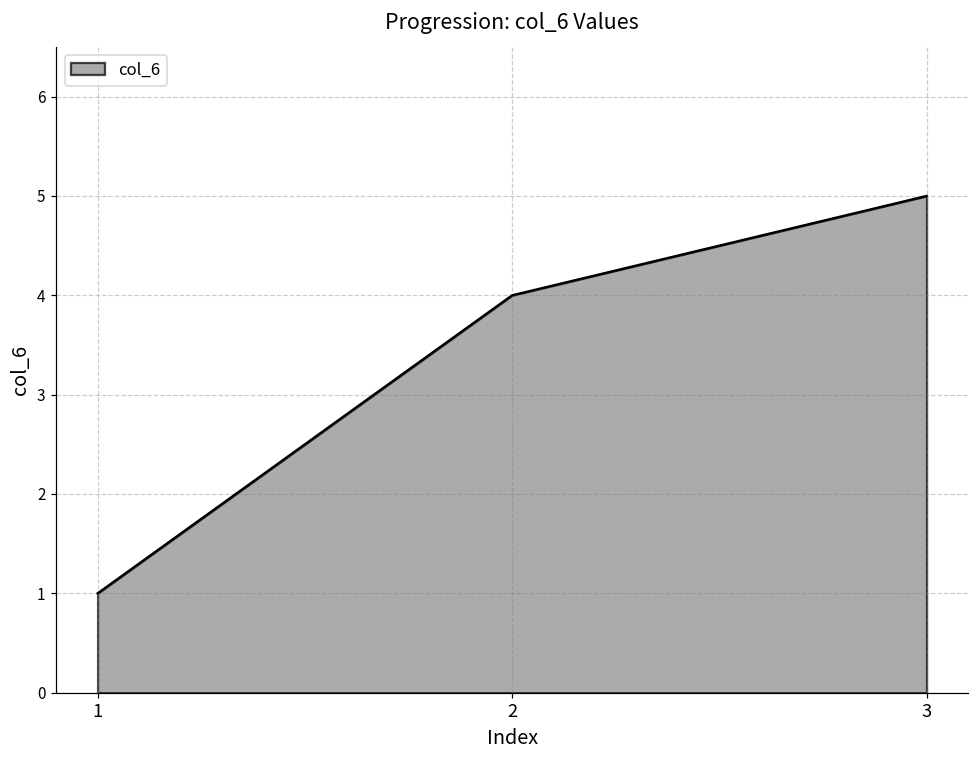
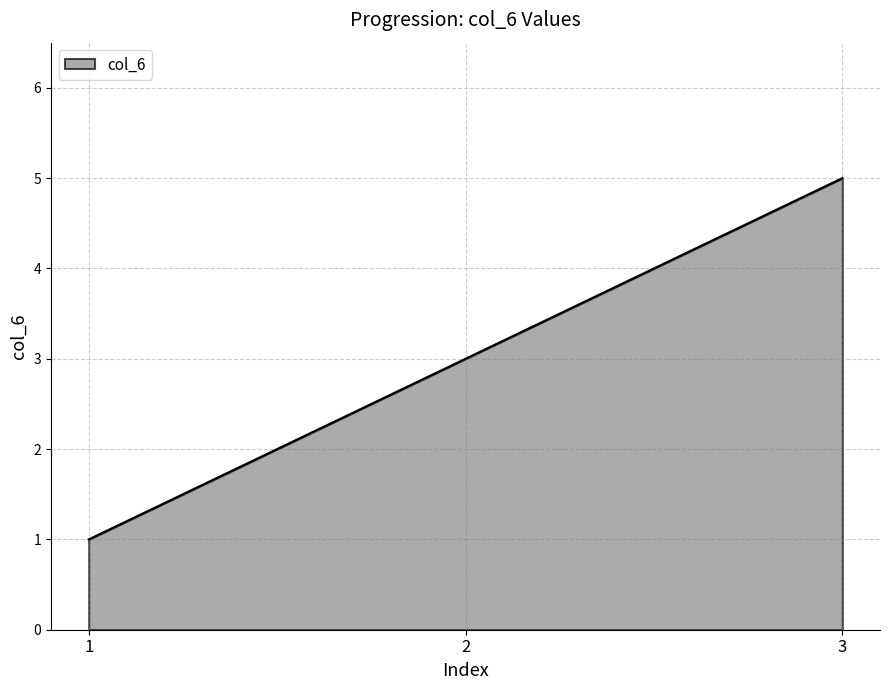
2: 4 -> 3
